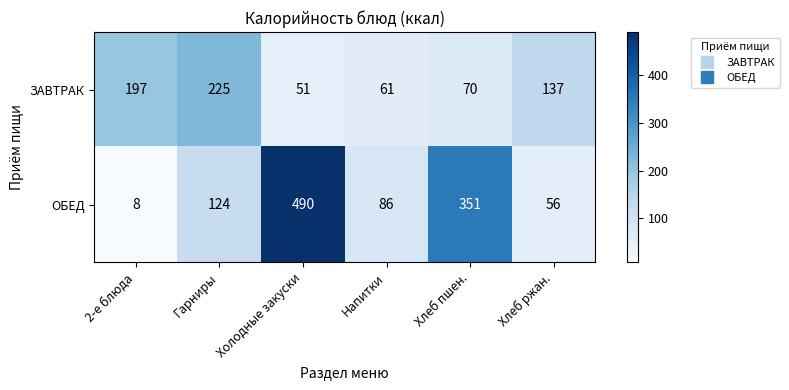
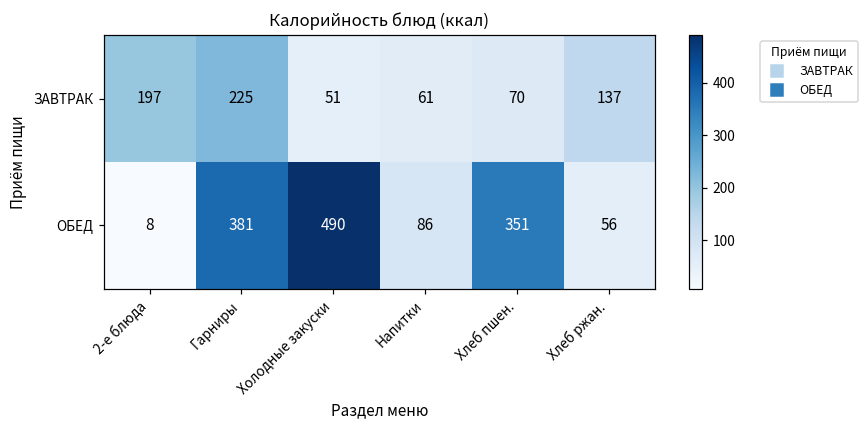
ОБЕД, Гарниры: 124 -> 381
